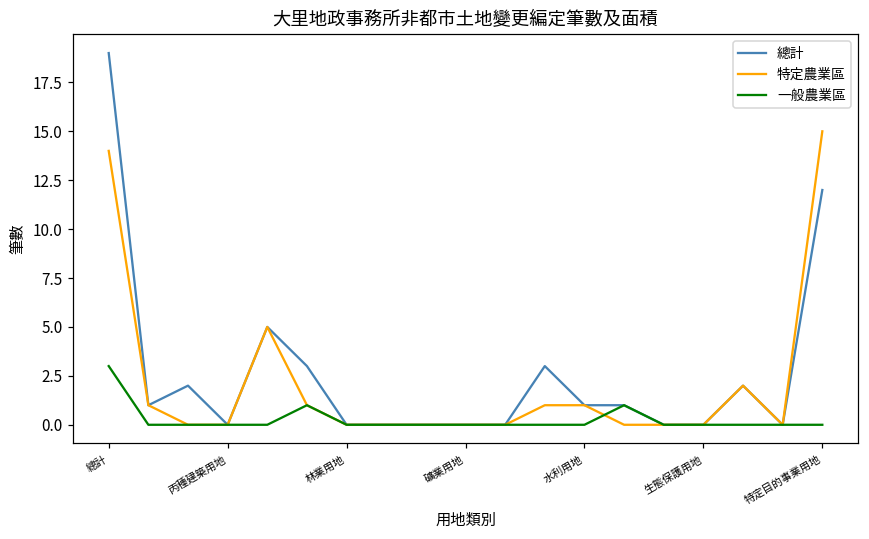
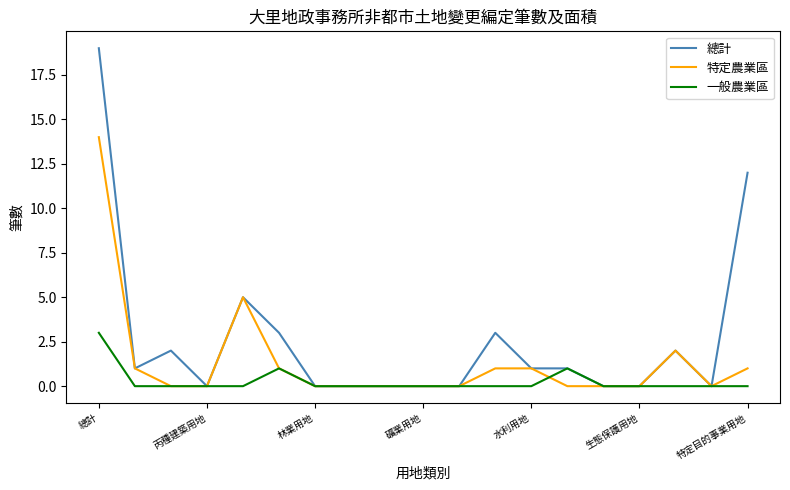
特定農業區, 特定目的事業用地: 15 -> 1
